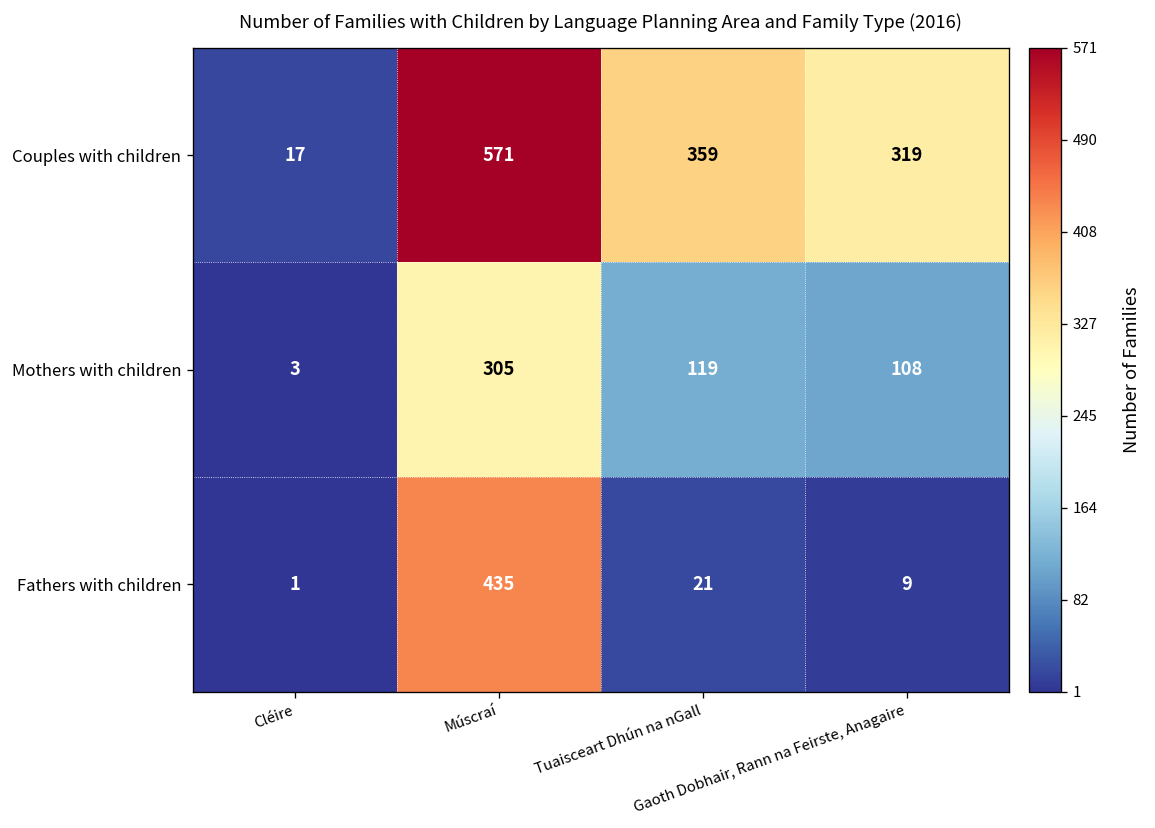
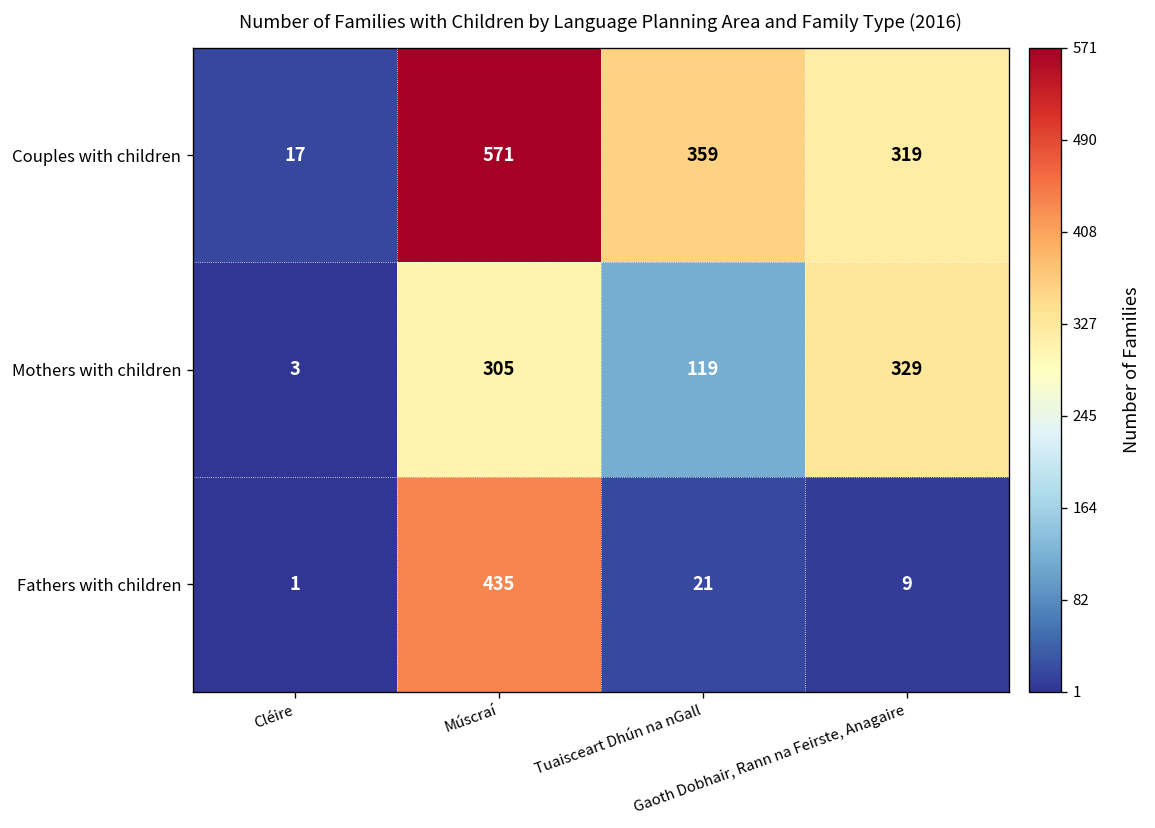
Mothers with children, Gaoth Dobhair, Rann na Feirste, Anagaire: 108 -> 329
